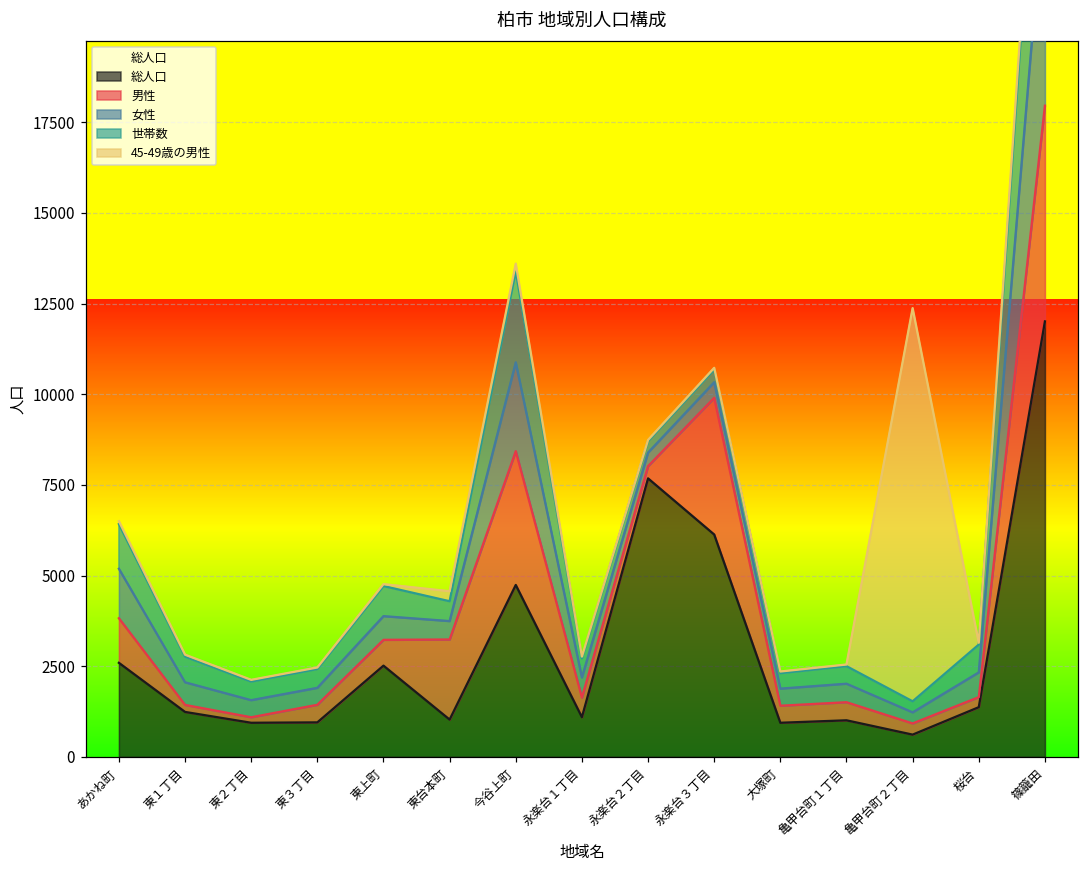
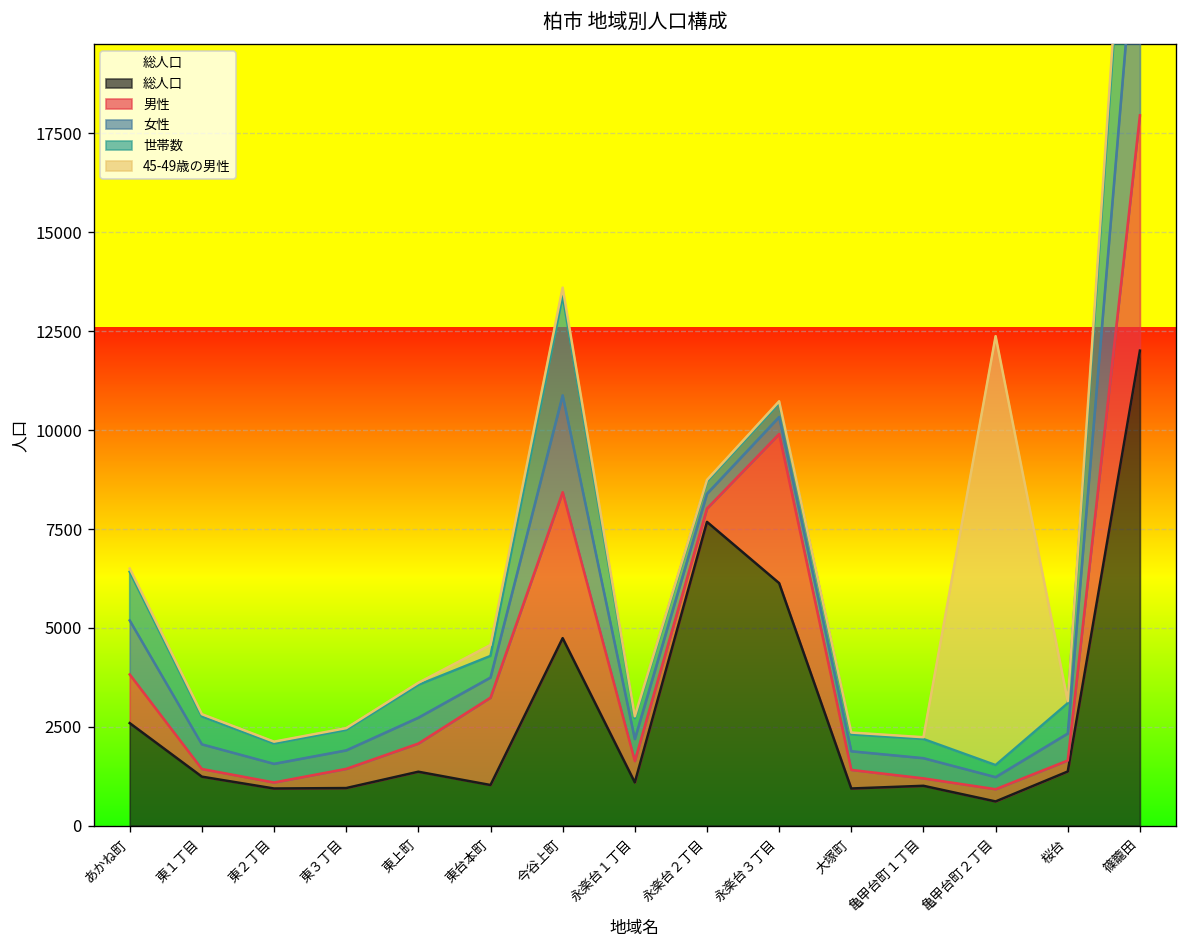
総人口, 東上町: 2500 -> 1400
男性, 亀甲台町１丁目: 500 -> 200
